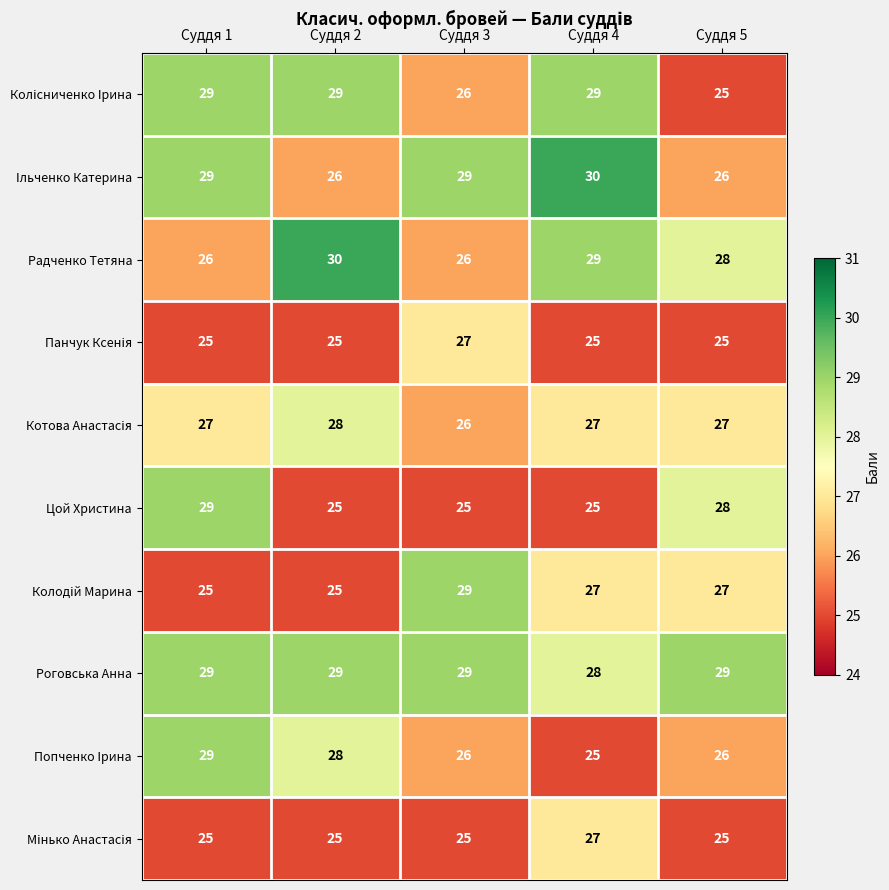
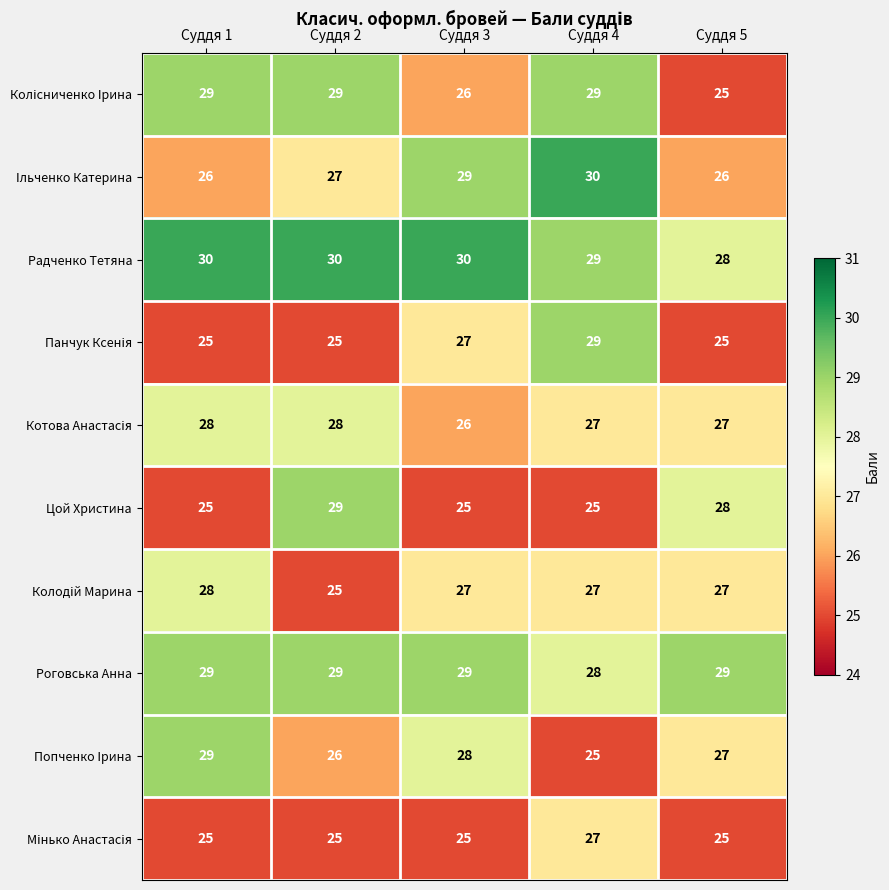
Ільченко Катерина, Суддя 1: 29 -> 26
Ільченко Катерина, Суддя 2: 26 -> 27
Радченко Тетяна, Суддя 1: 26 -> 30
Радченко Тетяна, Суддя 3: 26 -> 30
Панчук Ксенія, Суддя 4: 25 -> 29
Котова Анастасія, Суддя 1: 27 -> 28
Цой Христина, Суддя 1: 29 -> 25
Цой Христина, Суддя 2: 25 -> 29
Колодій Марина, Суддя 1: 25 -> 28
Колодій Марина, Суддя 3: 29 -> 27
Попченко Ірина, Суддя 2: 28 -> 26
Попченко Ірина, Суддя 3: 26 -> 28
Попченко Ірина, Суддя 5: 26 -> 27
